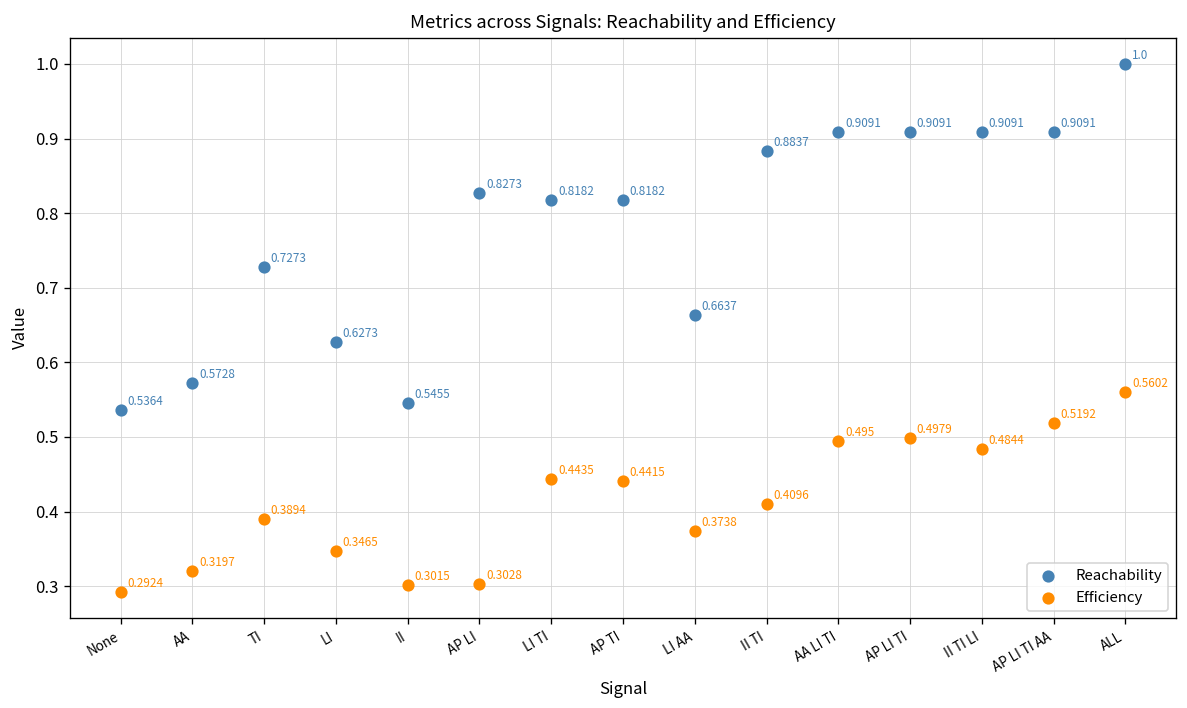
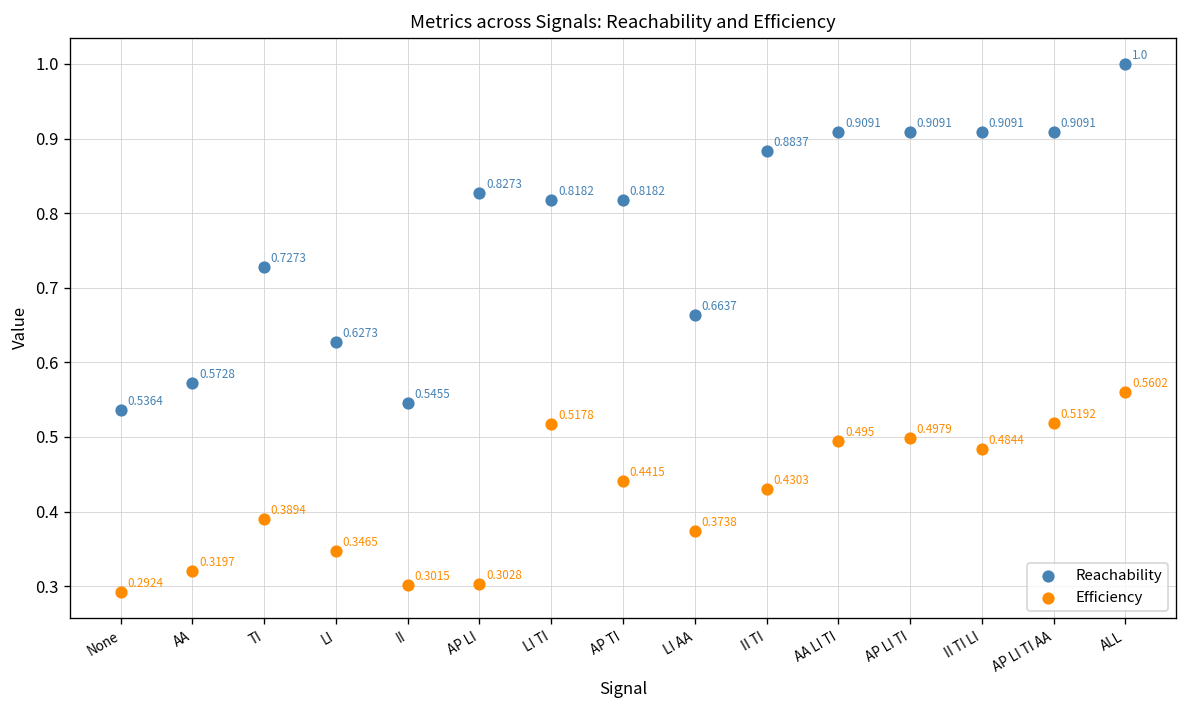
Efficiency, LI TI: 0.4435 -> 0.5178
Efficiency, II TI: 0.4096 -> 0.4303
